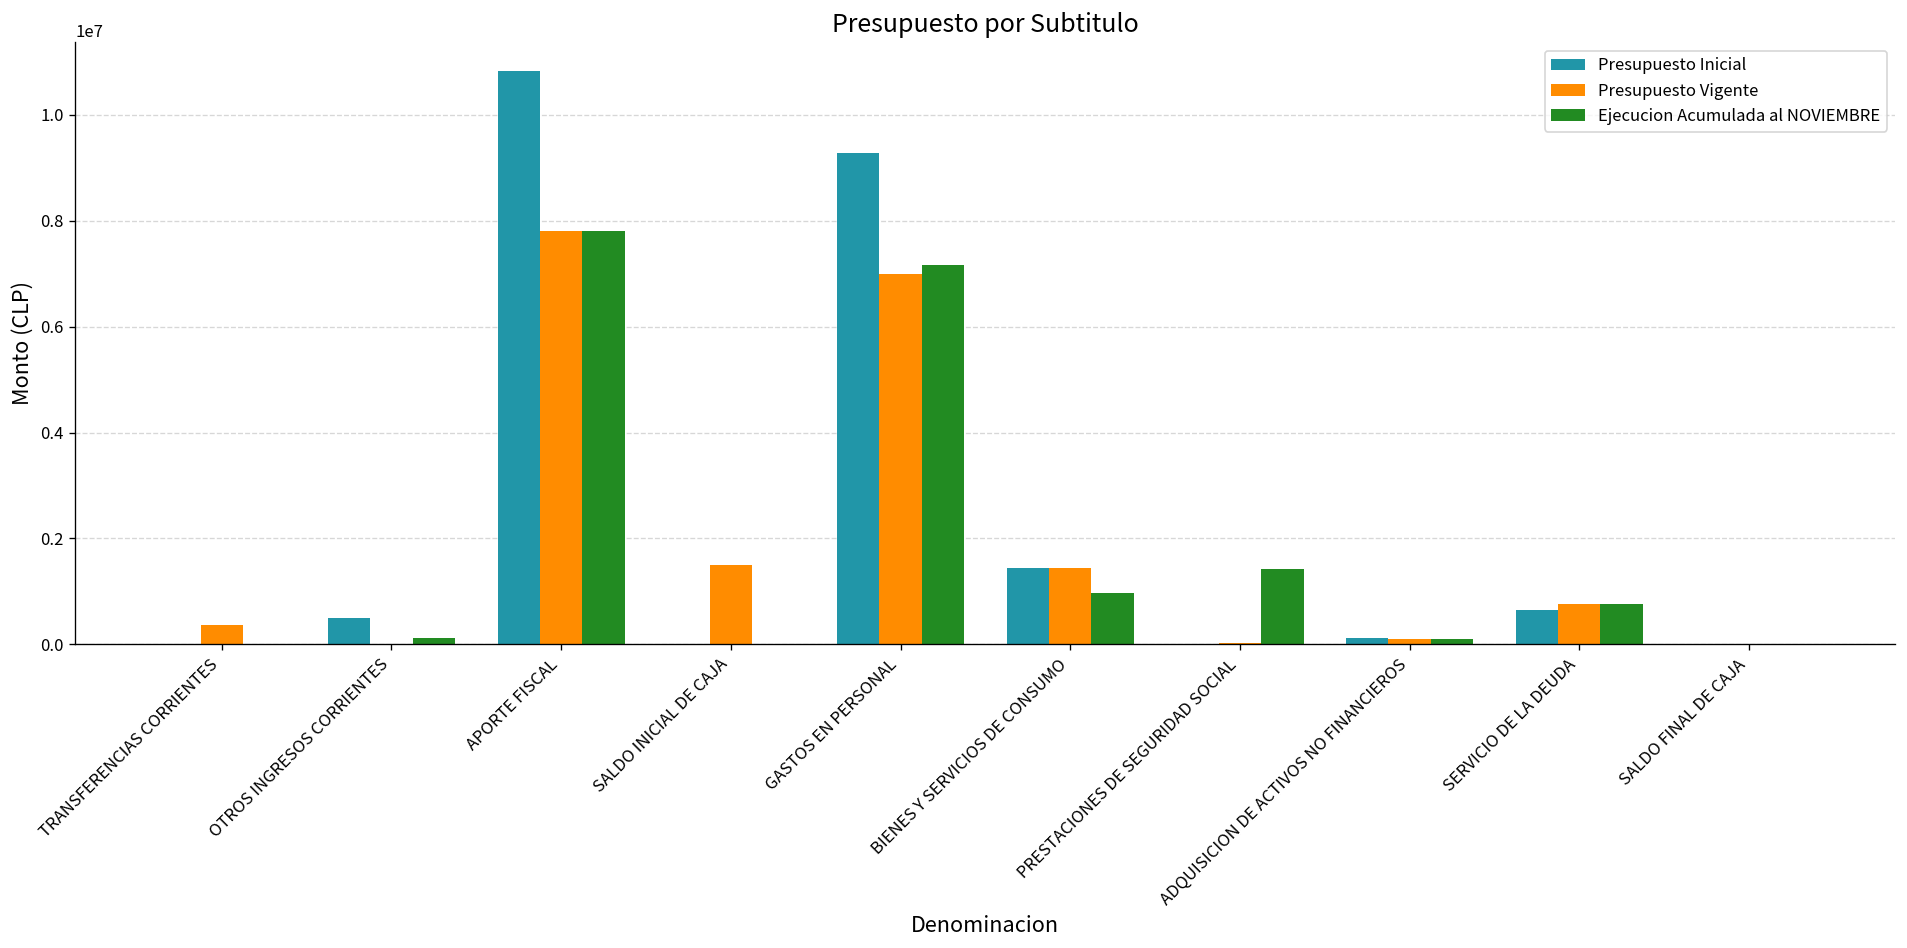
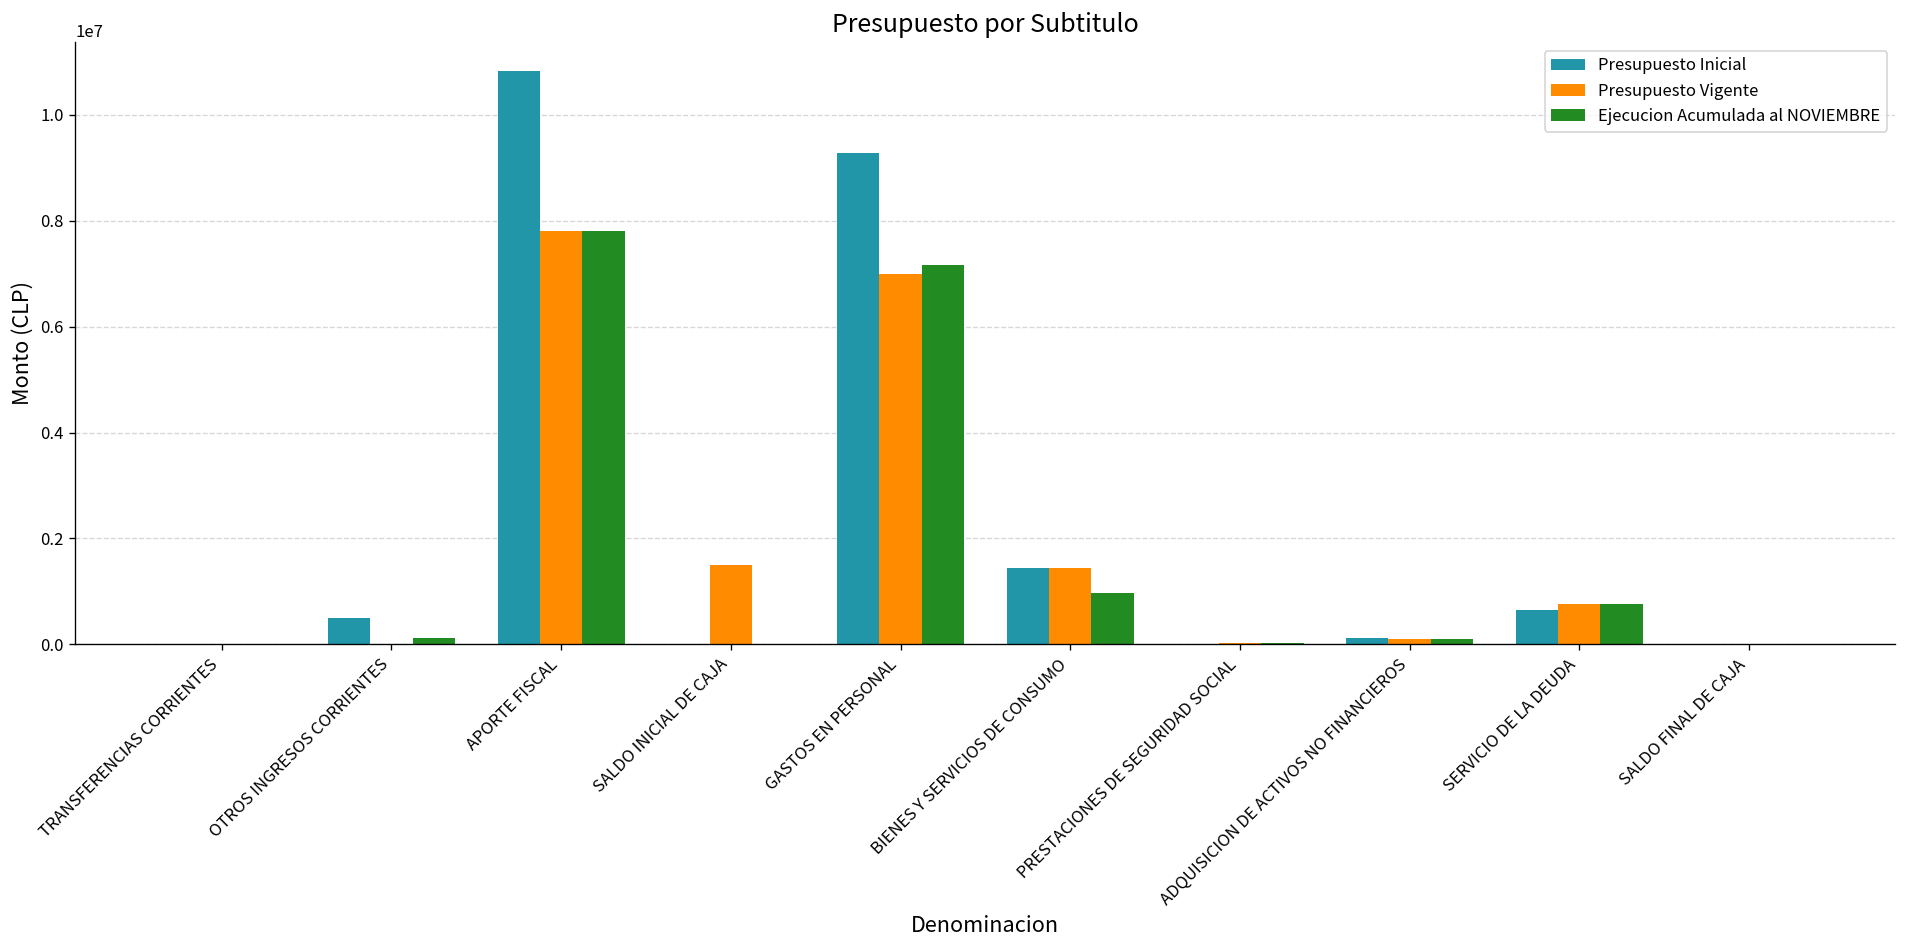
Presupuesto Vigente, TRANSFERENCIAS CORRIENTES: 400000 -> 0
Ejecucion Acumulada al NOVIEMBRE, PRESTACIONES DE SEGURIDAD SOCIAL: 1400000 -> 0
